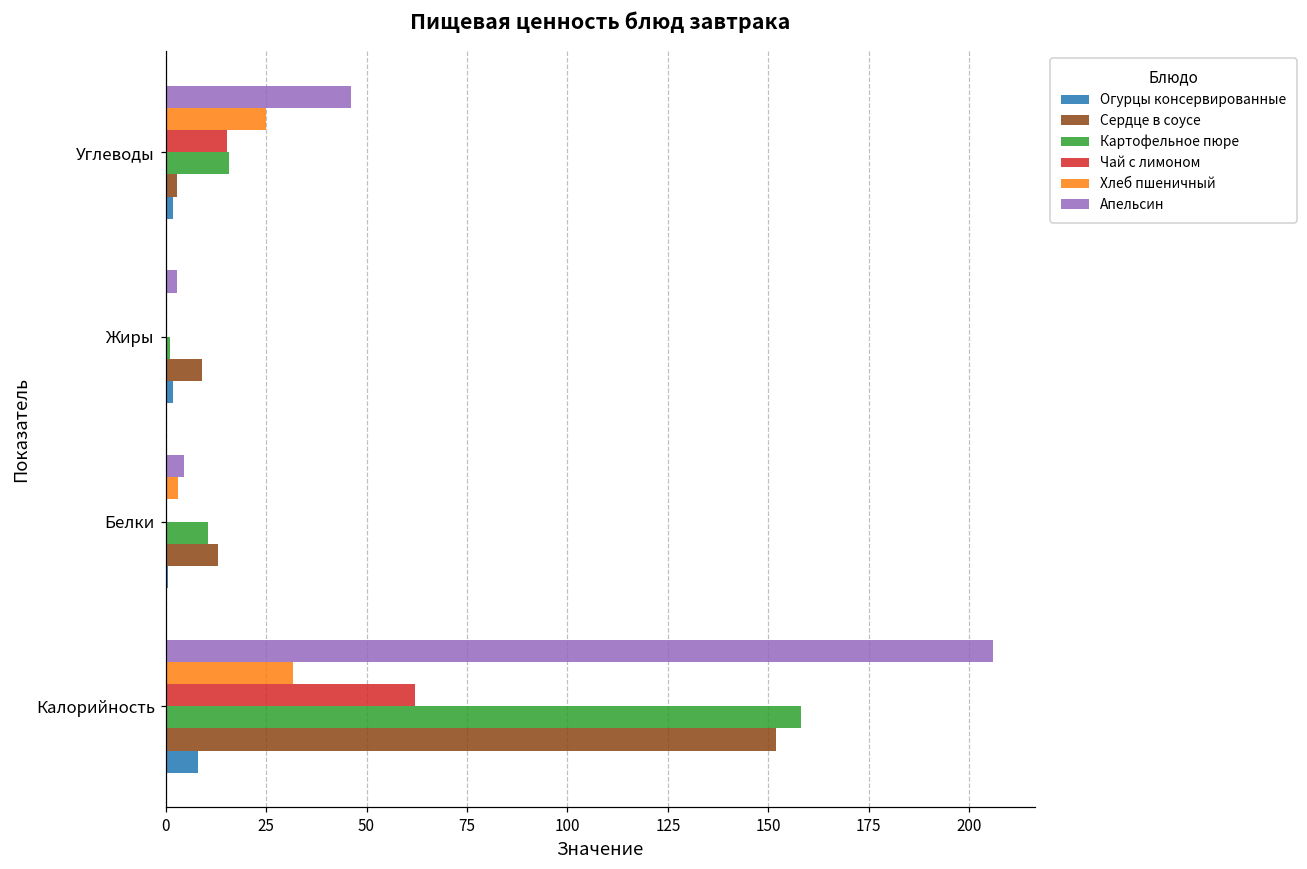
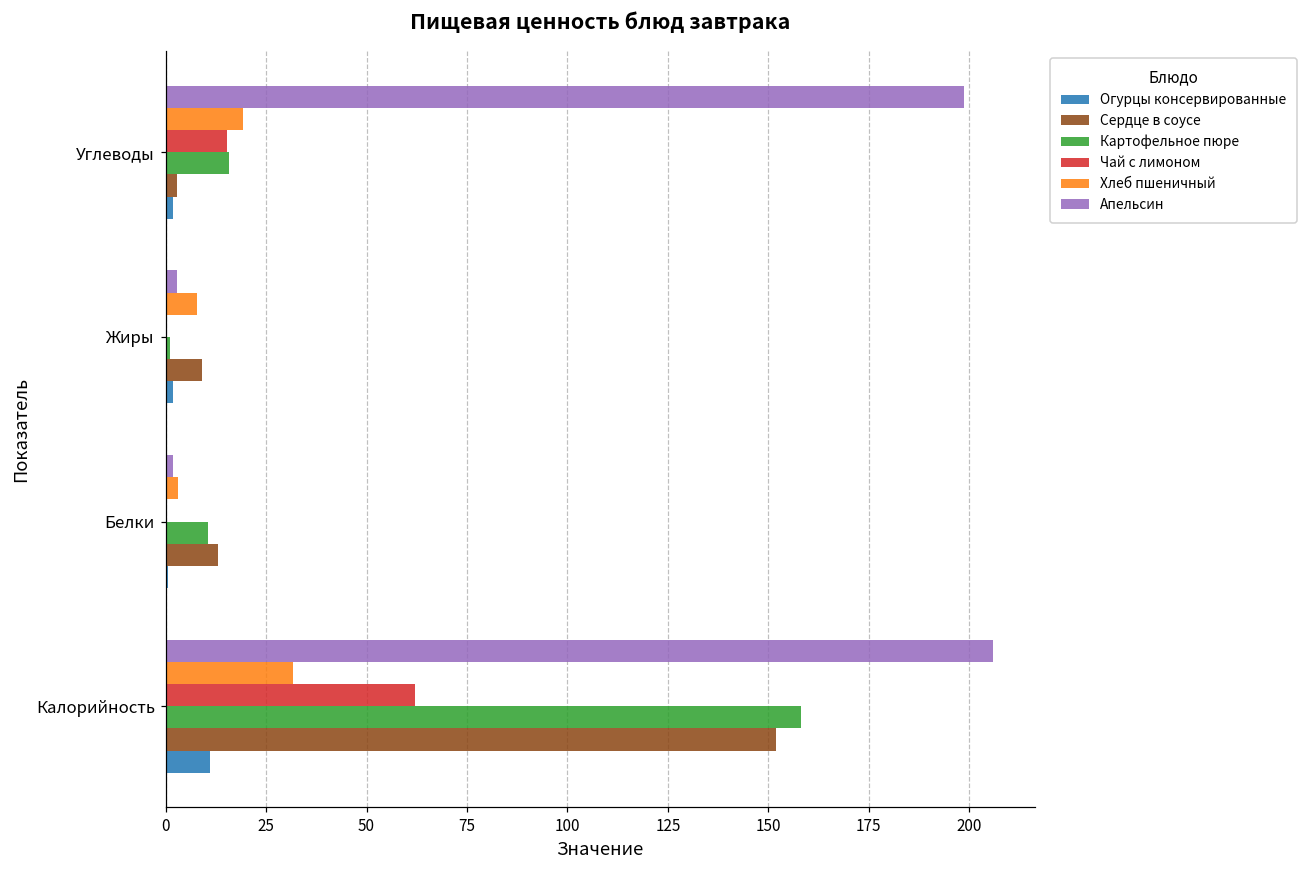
Апельсин, Углеводы: 46 -> 199
Хлеб пшеничный, Углеводы: 25 -> 19
Хлеб пшеничный, Жиры: 0 -> 8
Апельсин, Белки: 5 -> 2
Огурцы консервированные, Калорийность: 8 -> 11
